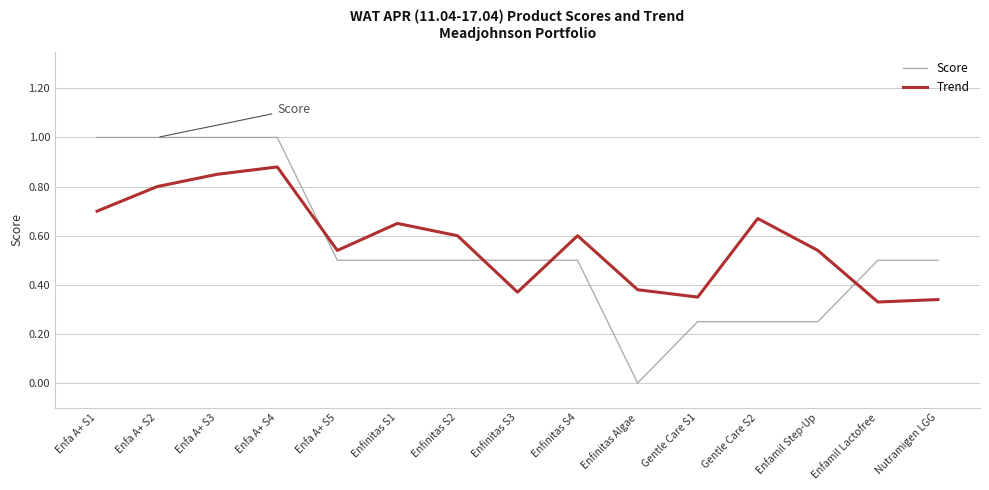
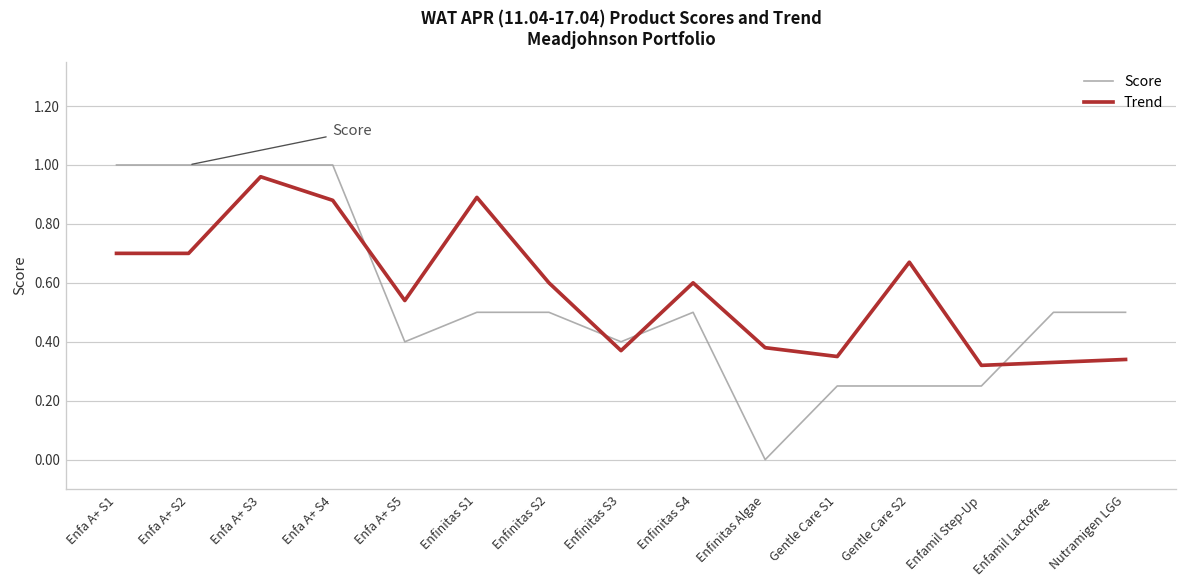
Trend, Enfa A+ S2: 0.8 -> 0.7
Trend, Enfa A+ S3: 0.85 -> 0.96
Score, Enfa A+ S5: 0.5 -> 0.4
Trend, Enfinitas S1: 0.65 -> 0.89
Score, Enfinitas S3: 0.5 -> 0.4
Trend, Enfamil Step-Up: 0.54 -> 0.32
